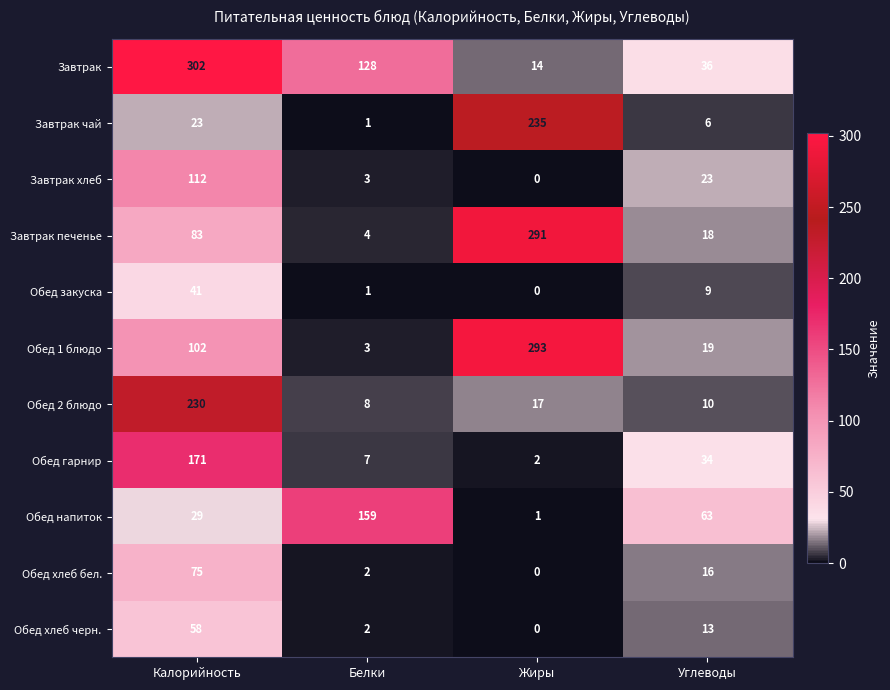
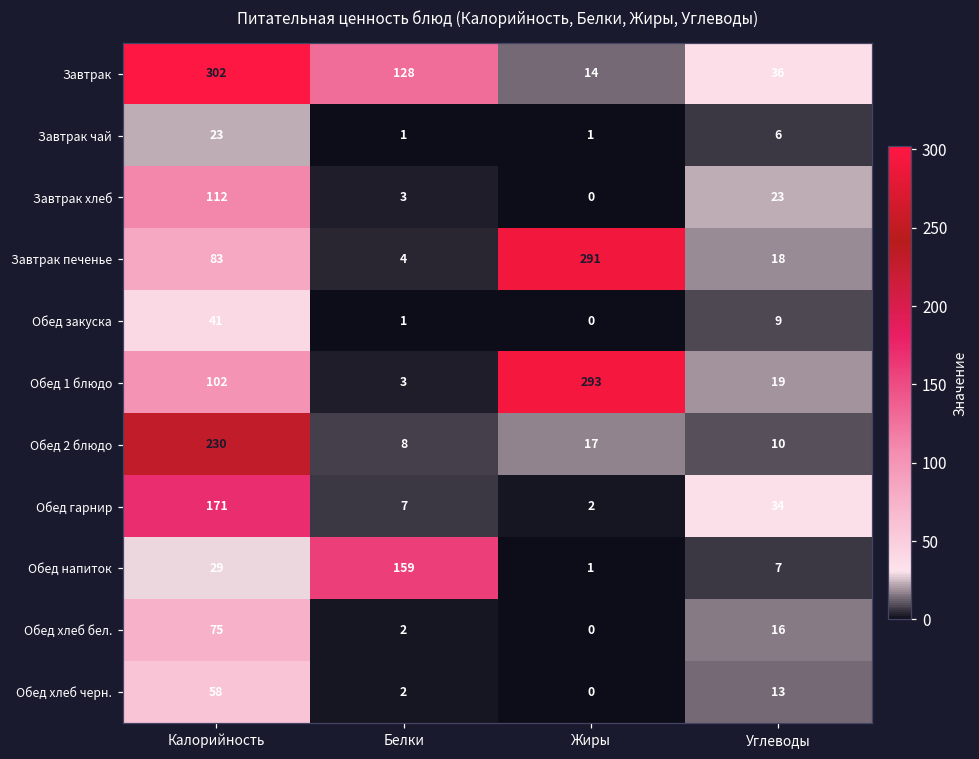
Завтрак чай, Жиры: 235 -> 1
Обед напиток, Углеводы: 63 -> 7
